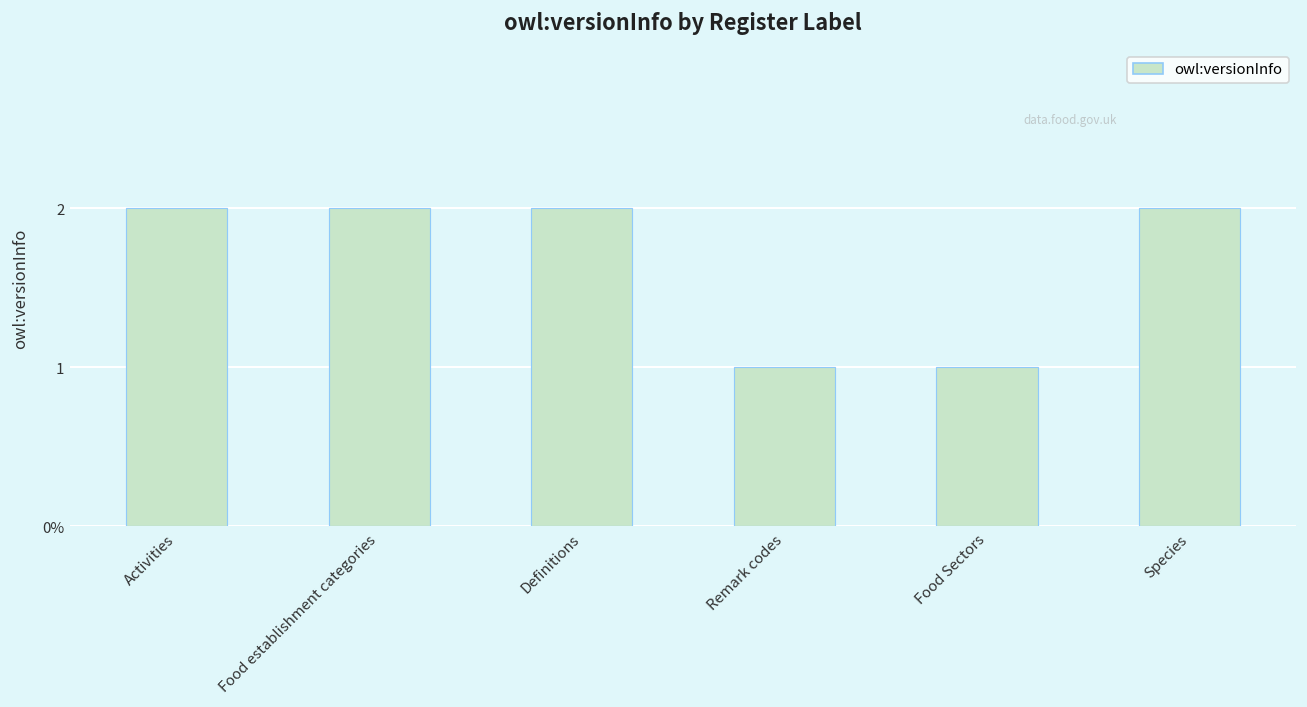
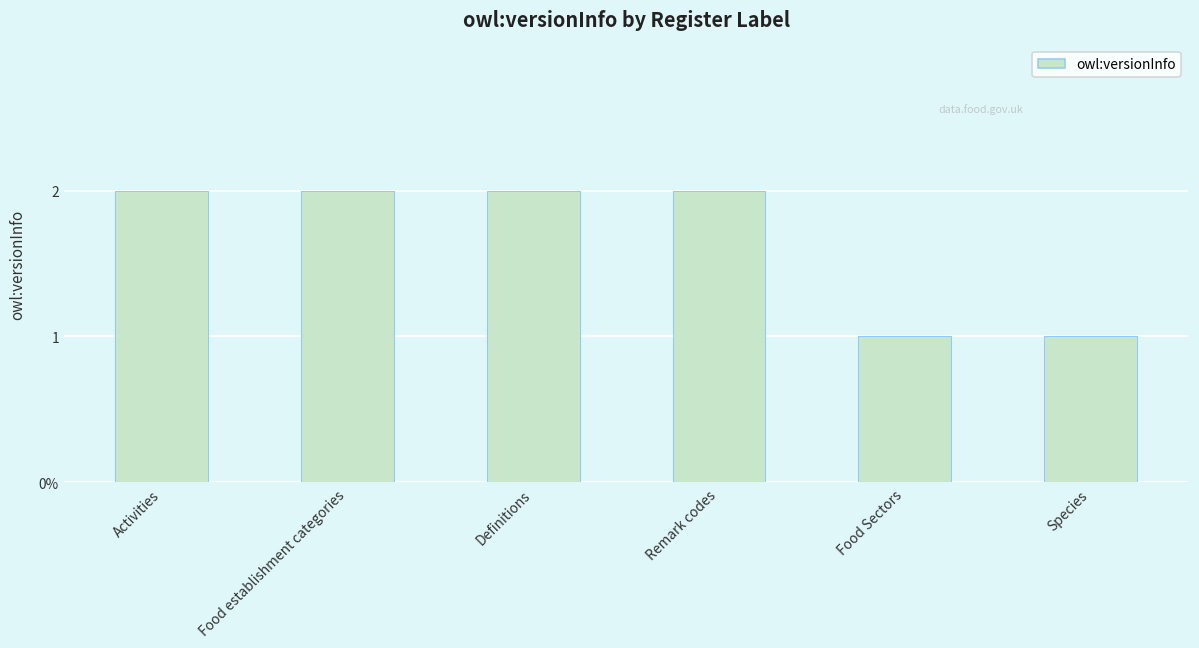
Remark codes: 1 -> 2
Species: 2 -> 1
